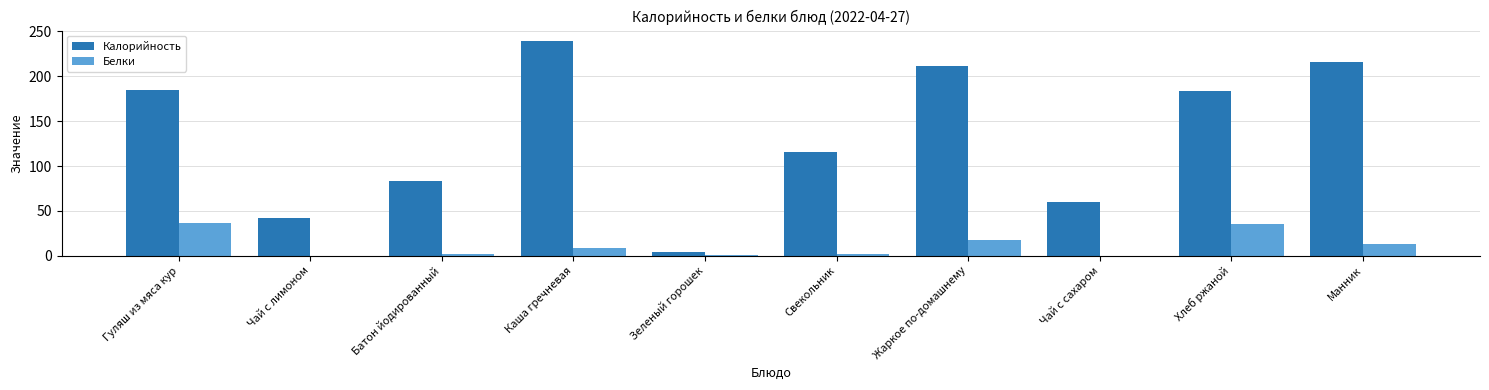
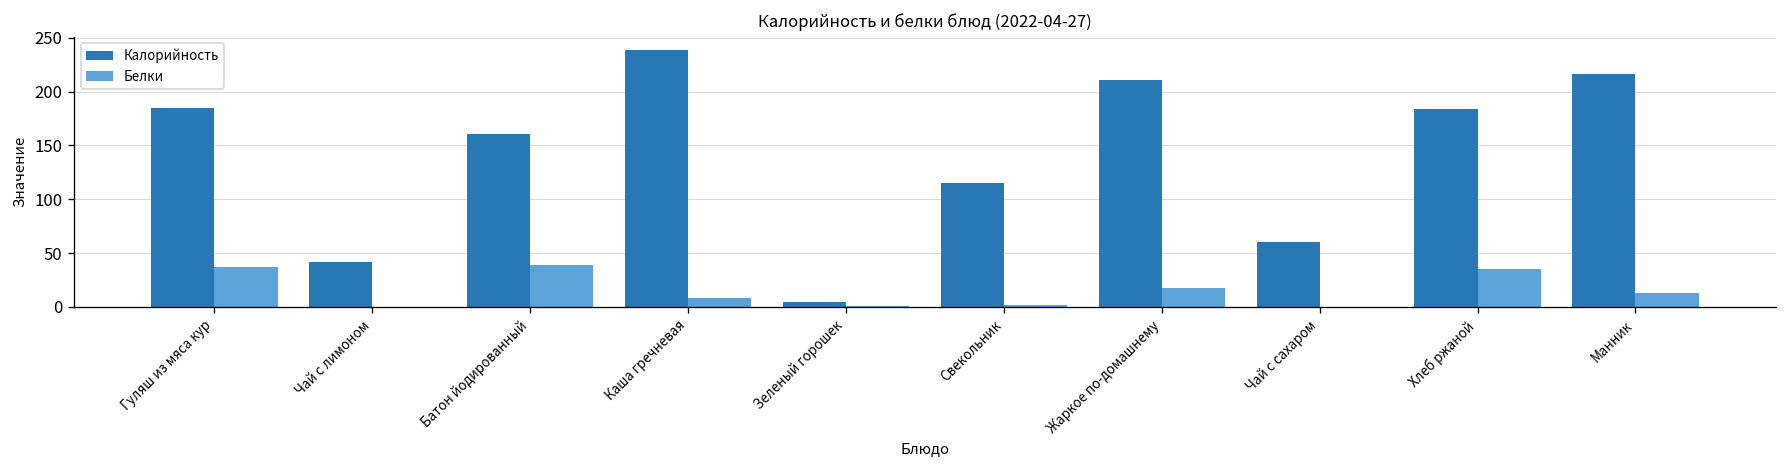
Калорийность, Батон йодированный: 80 -> 160
Белки, Батон йодированный: 0 -> 40
